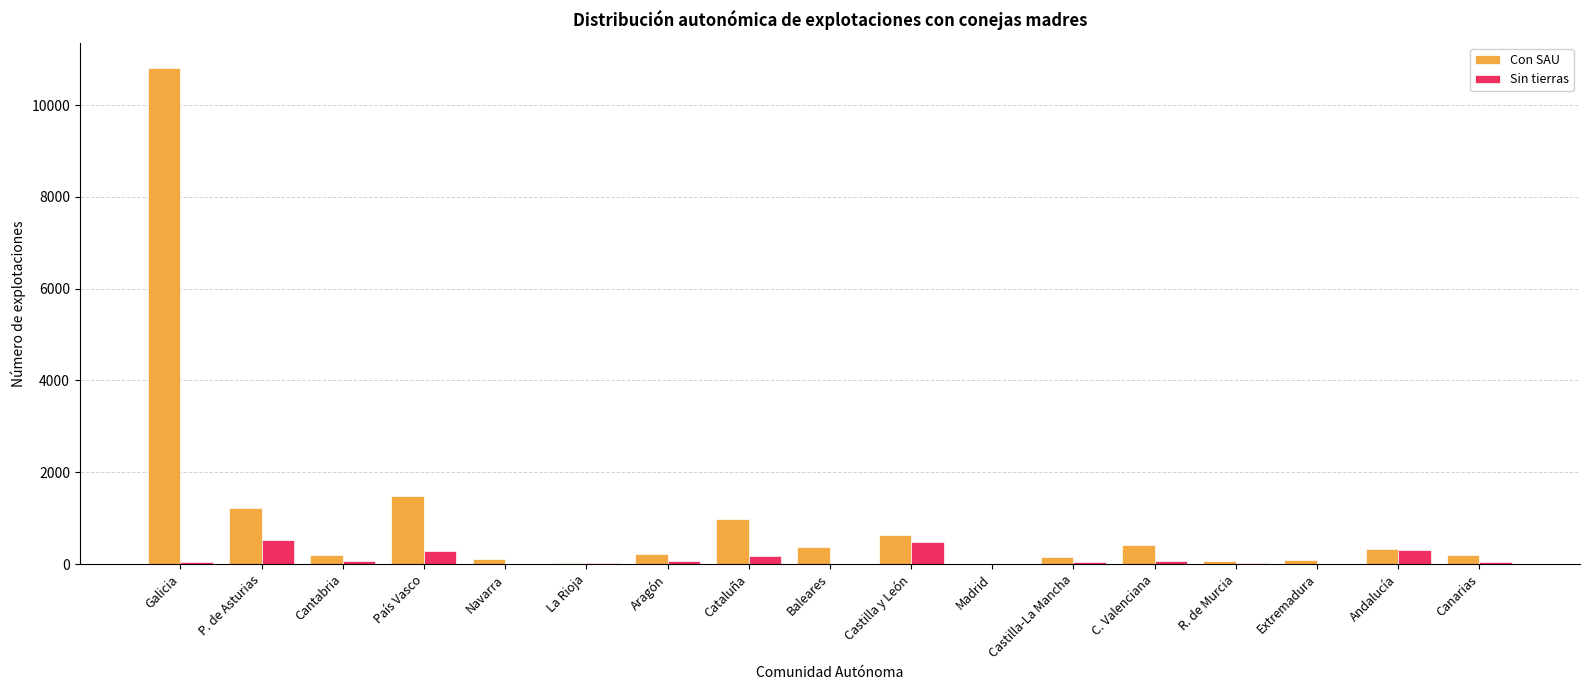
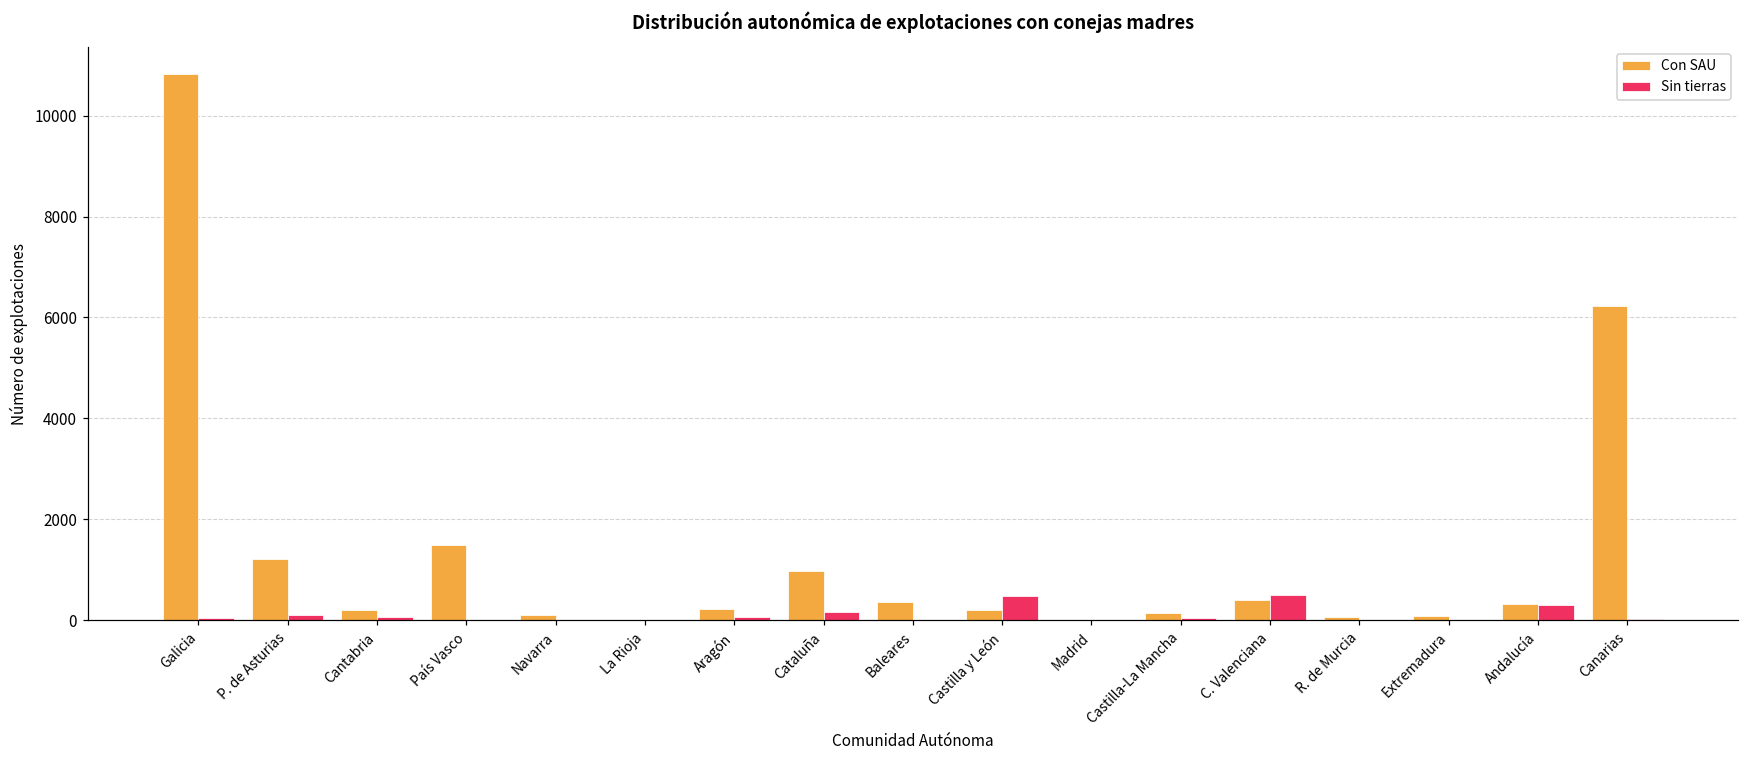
Sin tierras, P. de Asturias: 500 -> 100
Sin tierras, País Vasco: 300 -> 0
Con SAU, Castilla y León: 600 -> 200
Sin tierras, C. Valenciana: 100 -> 500
Con SAU, Canarias: 200 -> 6200
